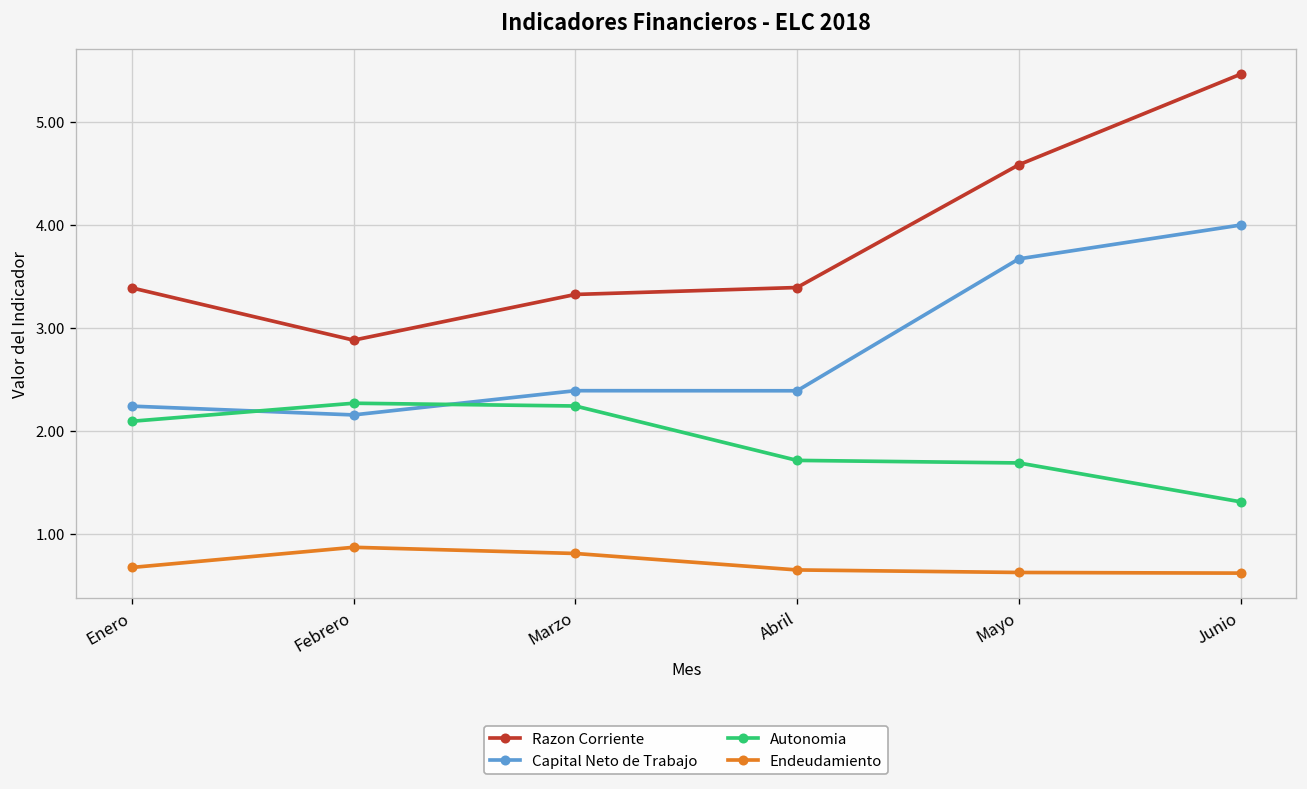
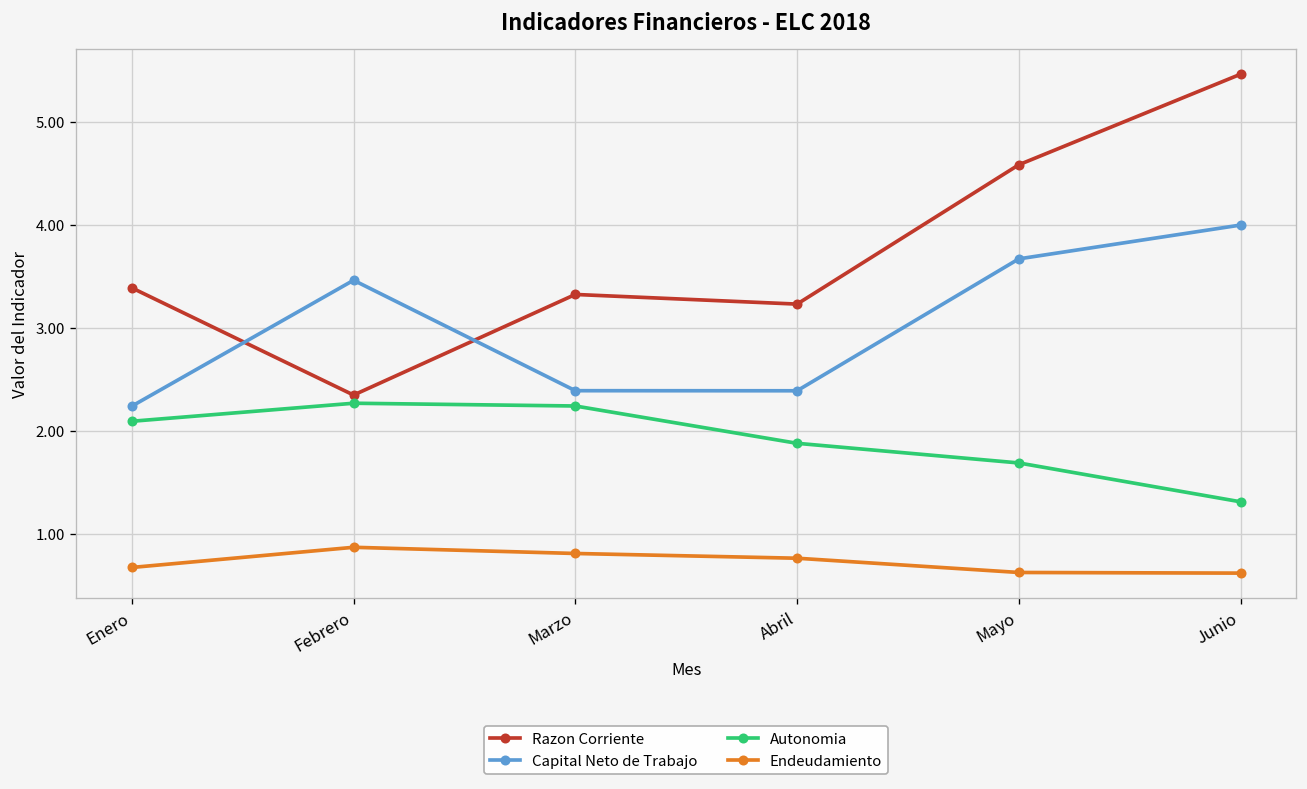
Razon Corriente, Febrero: 2.9 -> 2.3
Capital Neto de Trabajo, Febrero: 2.2 -> 3.5
Razon Corriente, Abril: 3.4 -> 3.2
Autonomia, Abril: 1.7 -> 1.9
Endeudamiento, Abril: 0.7 -> 0.8
